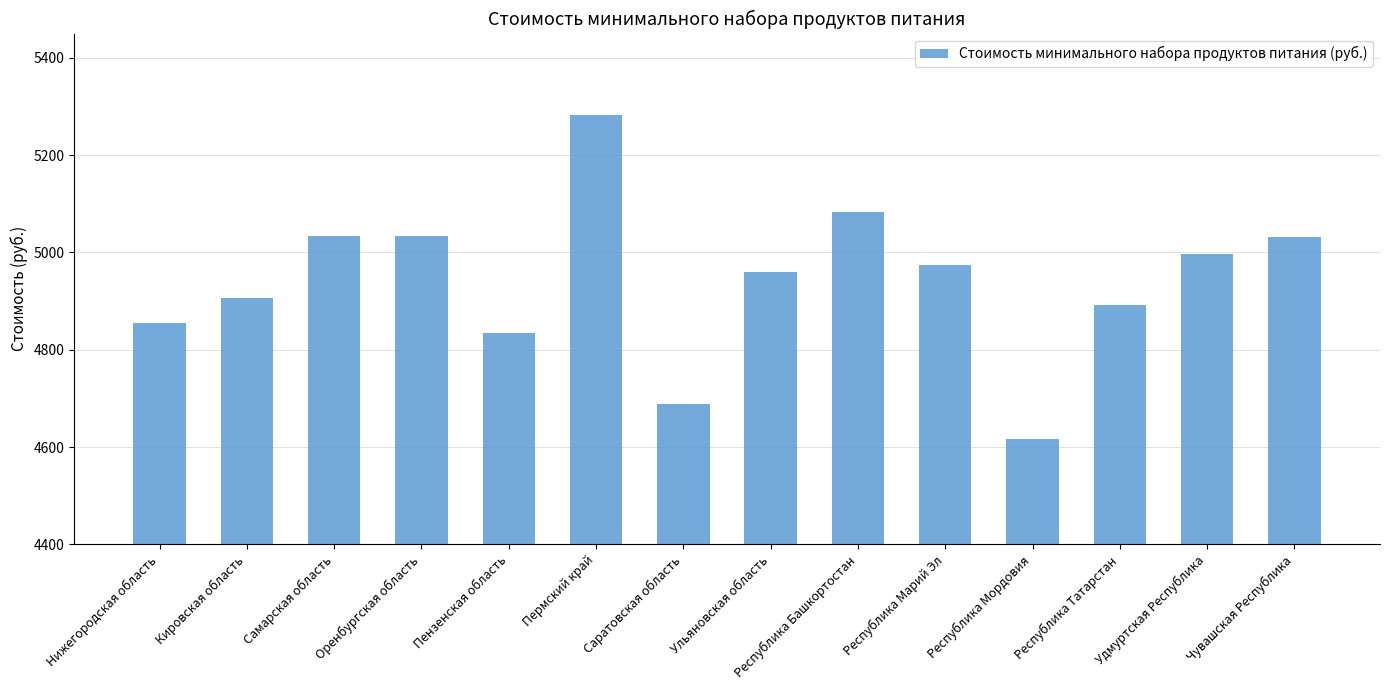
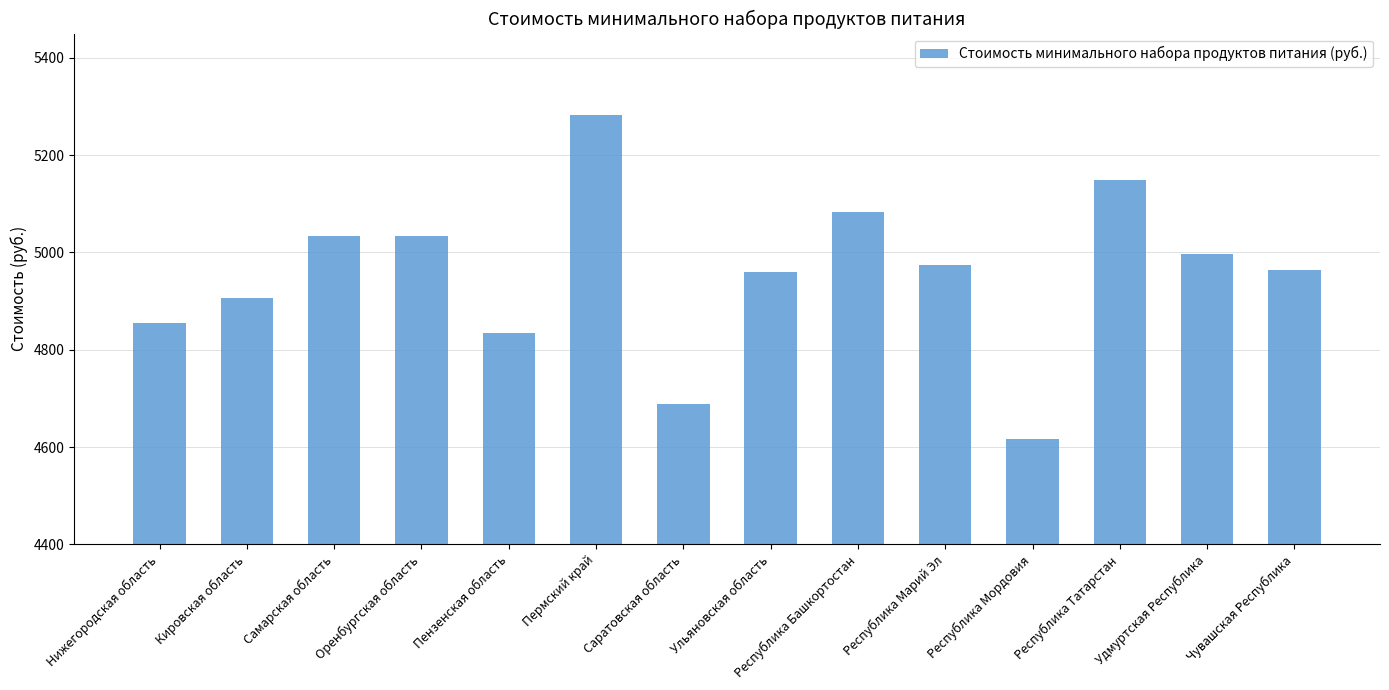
Республика Татарстан: 4890 -> 5150
Чувашская Республика: 5030 -> 4960
